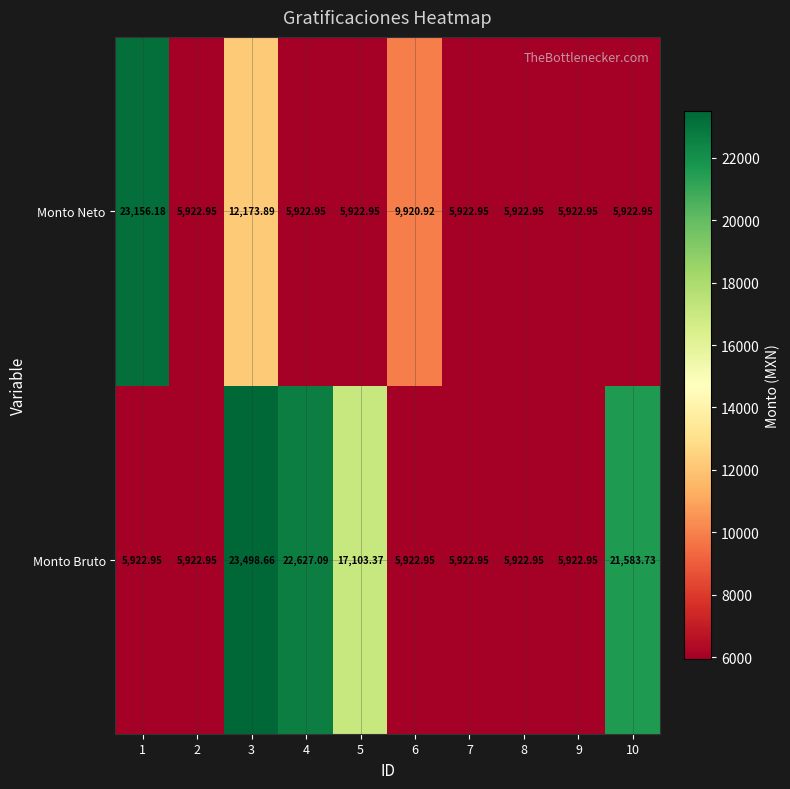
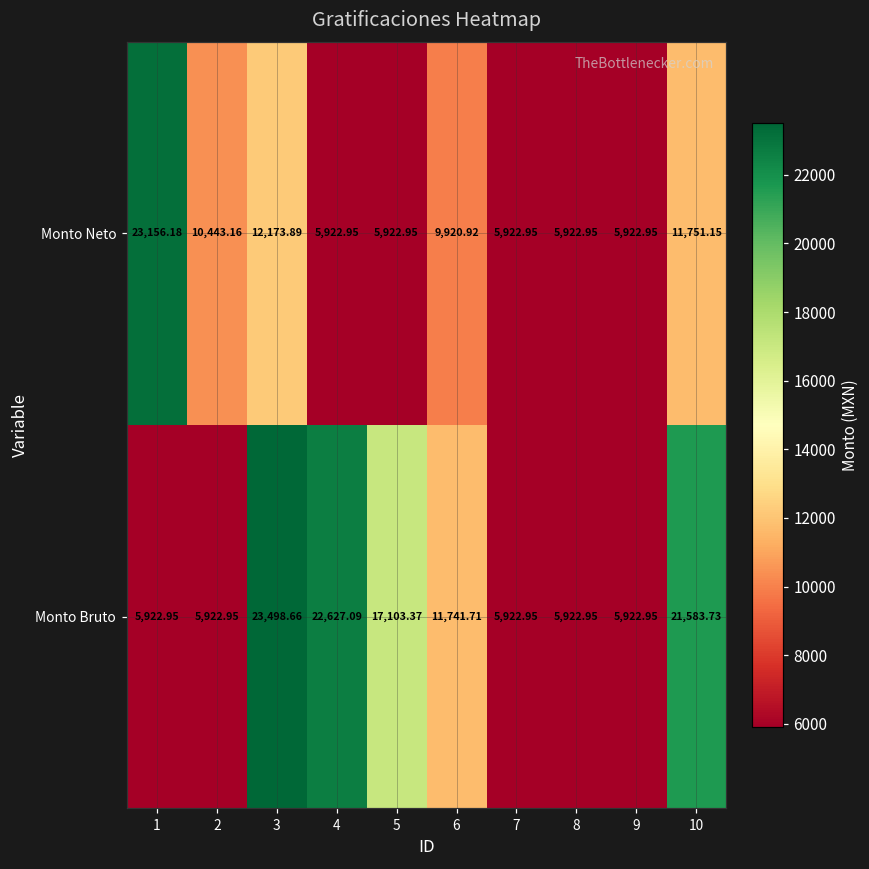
Monto Neto, 2: 5,922.95 -> 10,443.16
Monto Neto, 10: 5,922.95 -> 11,751.15
Monto Bruto, 6: 5,922.95 -> 11,741.71
